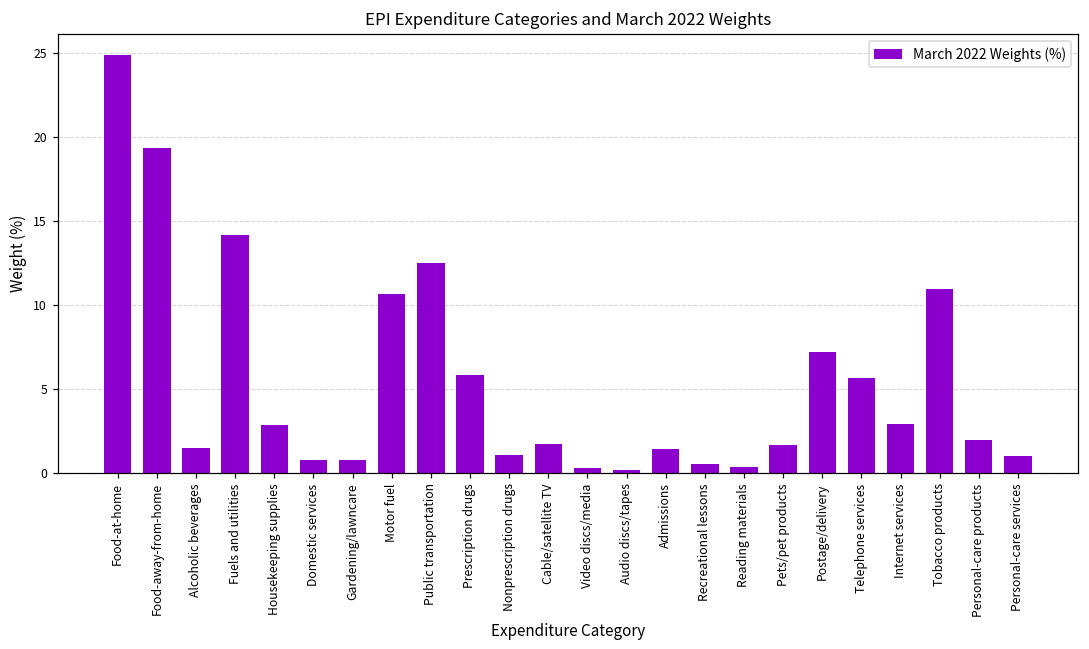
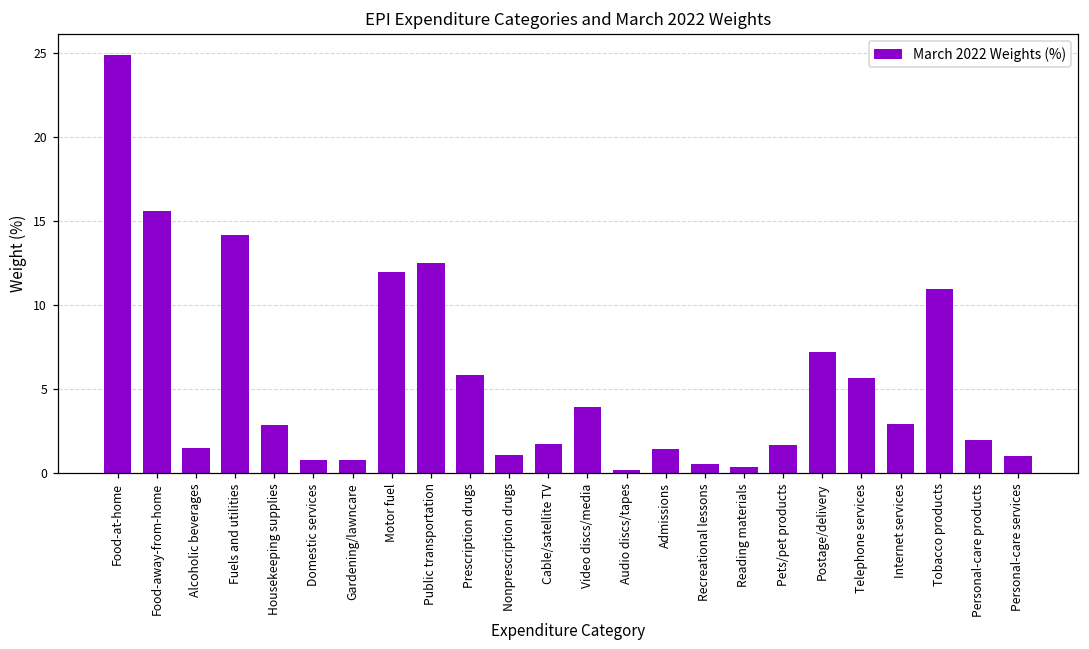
Food-away-from-home: 19.4 -> 15.6
Motor fuel: 10.6 -> 12.0
Video discs/media: 0.3 -> 3.9
